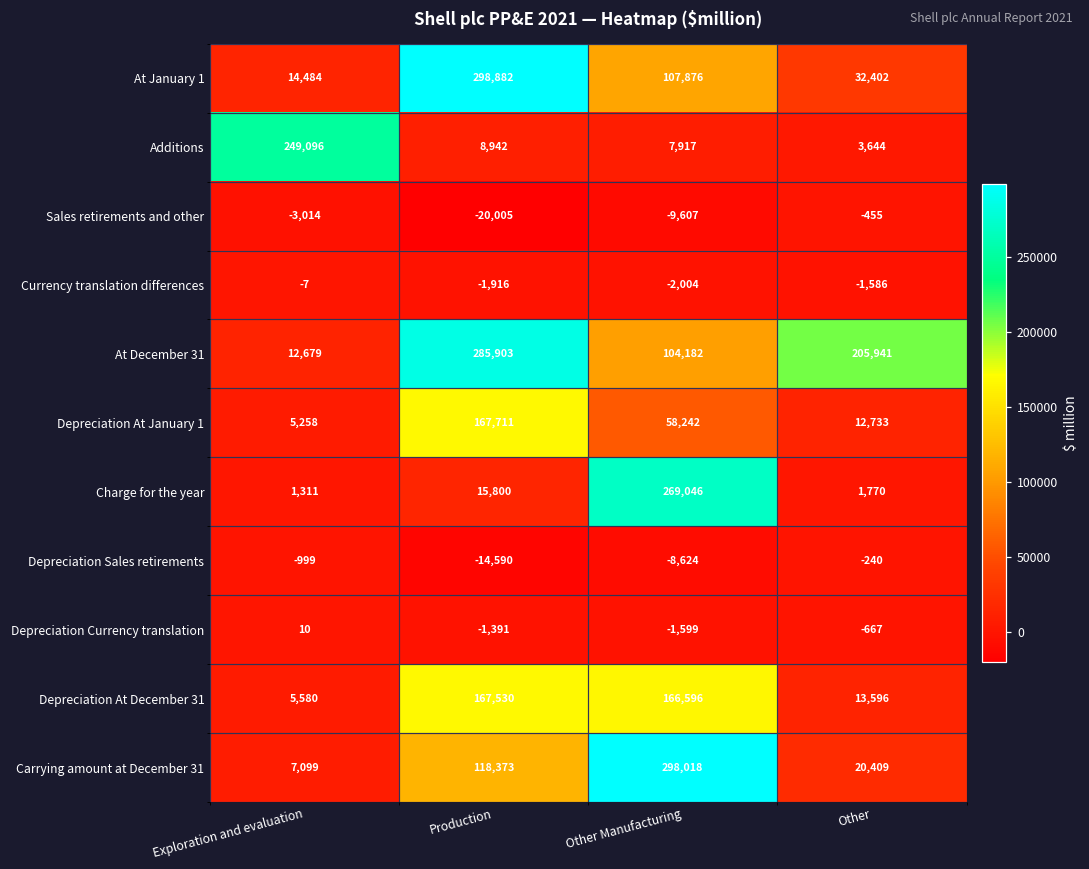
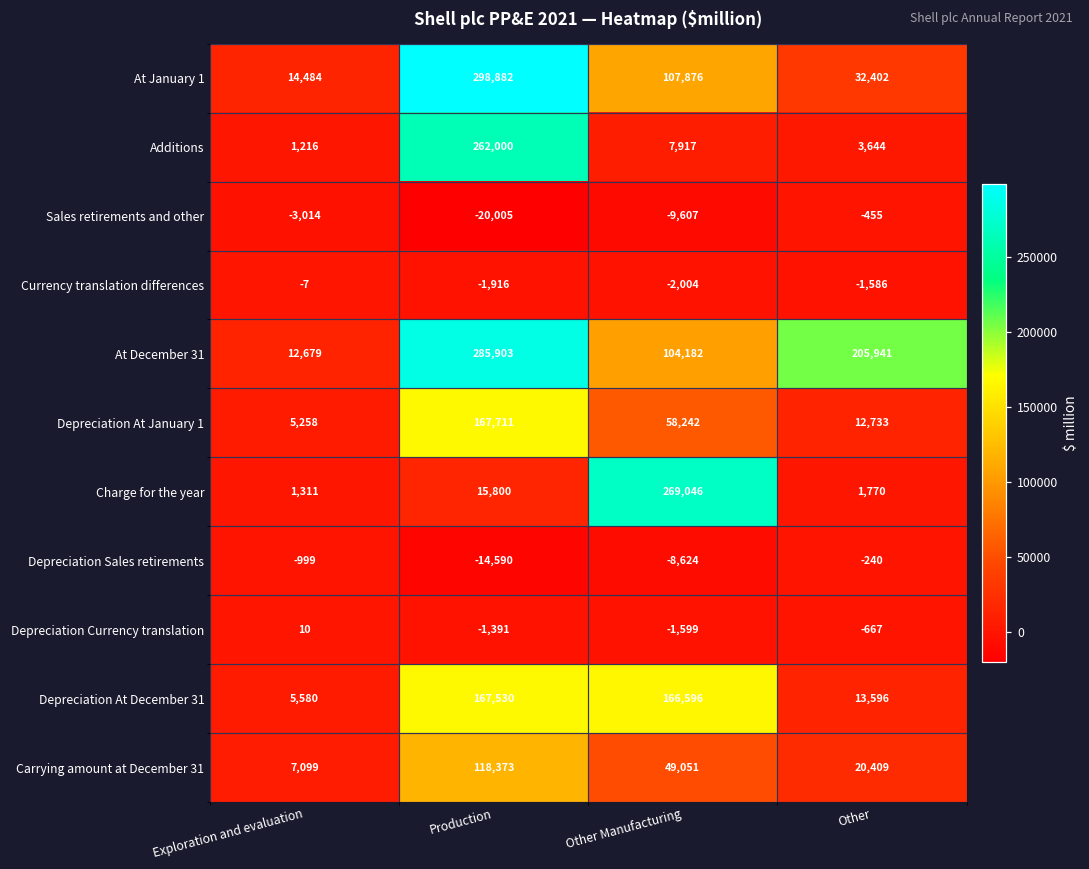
Additions, Exploration and evaluation: 249,096 -> 1,216
Additions, Production: 8,942 -> 262,000
Carrying amount at December 31, Other Manufacturing: 298,018 -> 49,051
